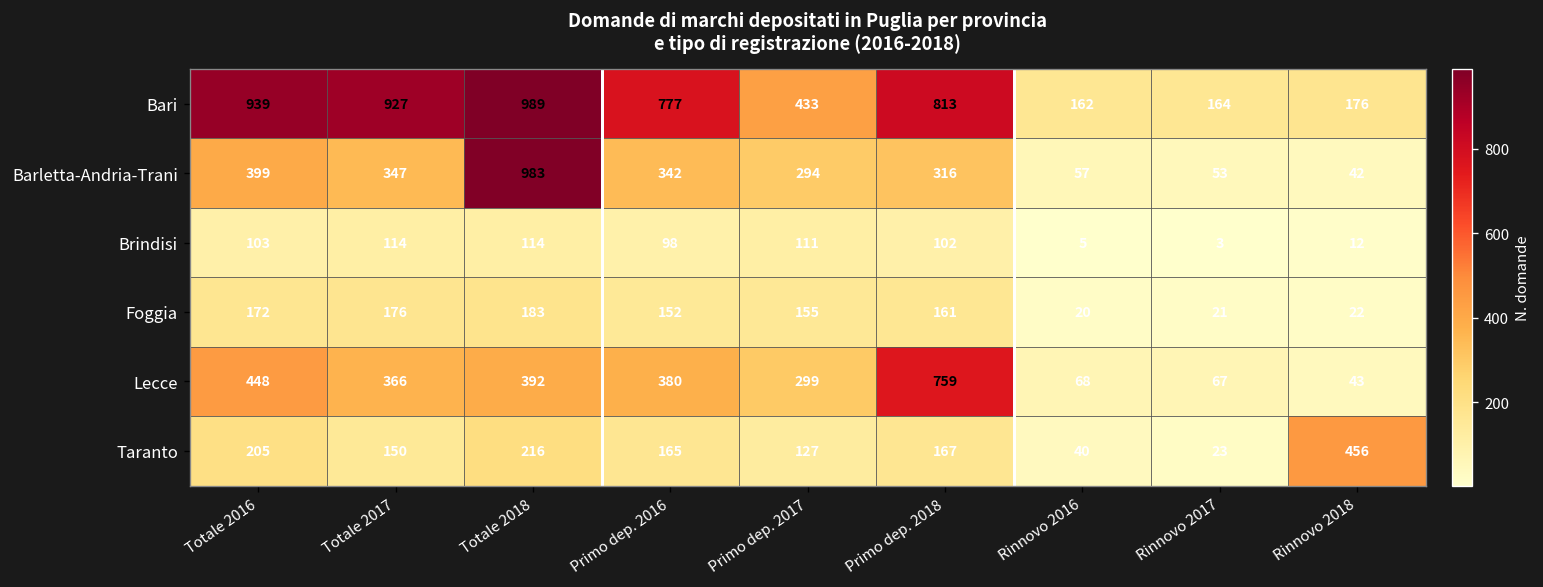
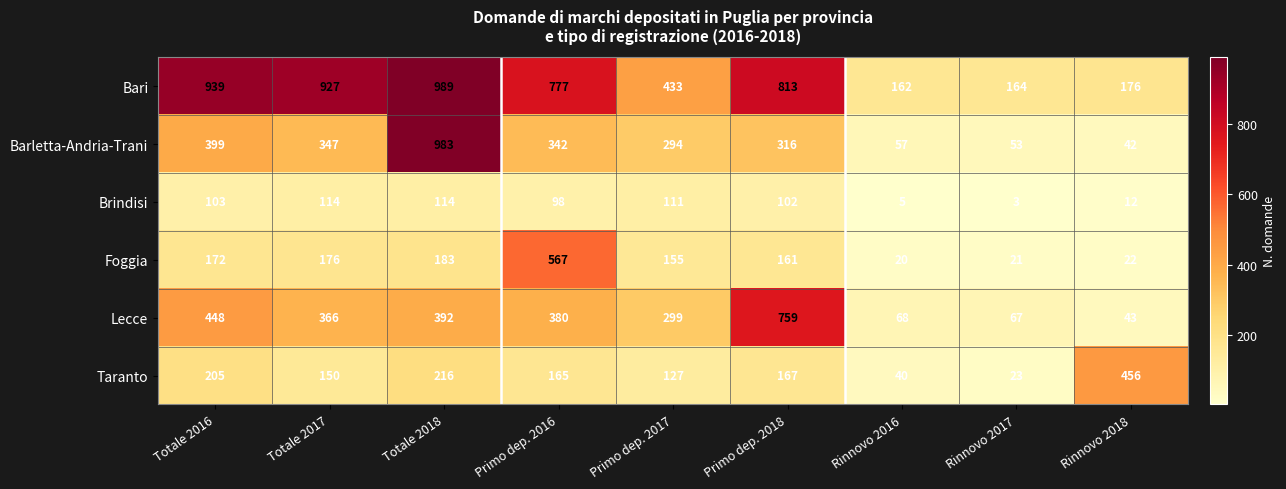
Foggia, Primo dep. 2016: 152 -> 567
